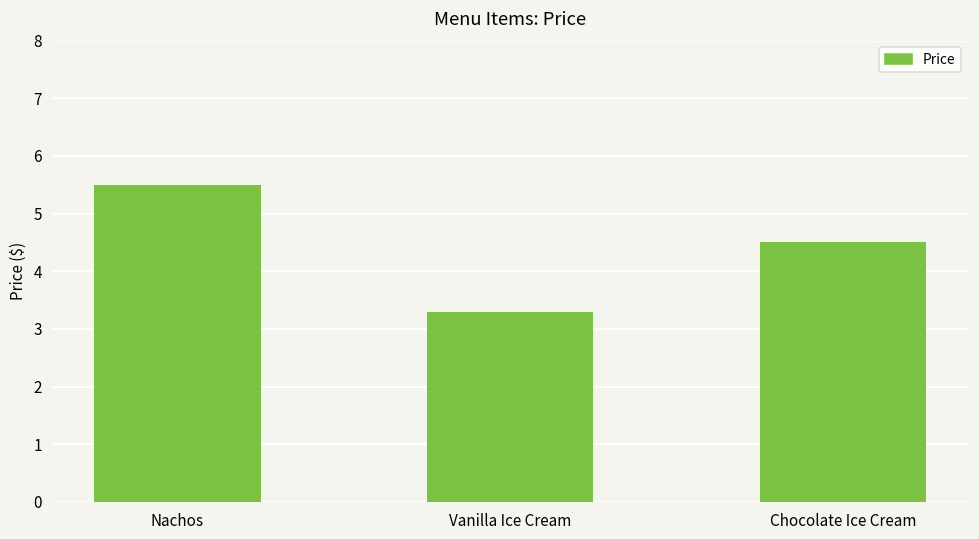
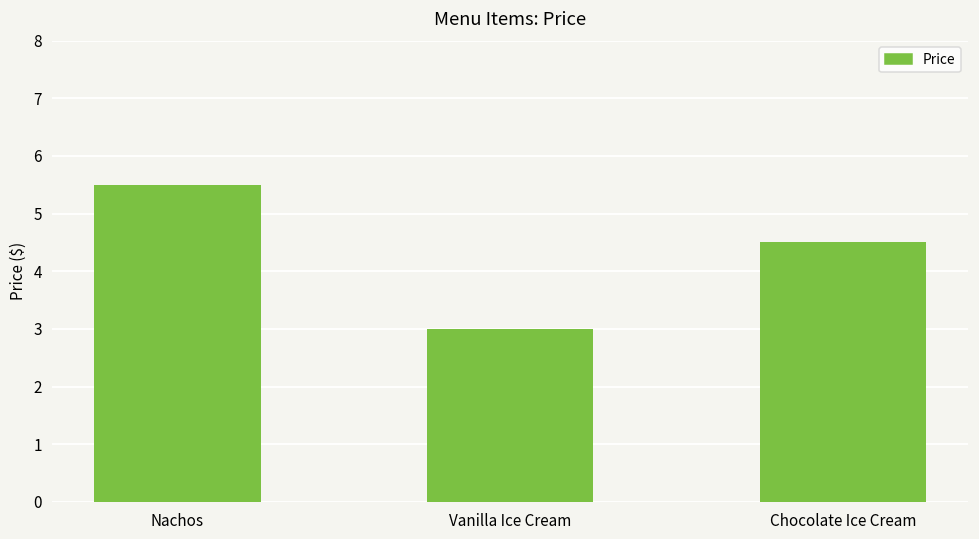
Vanilla Ice Cream: 3.3 -> 3.0
